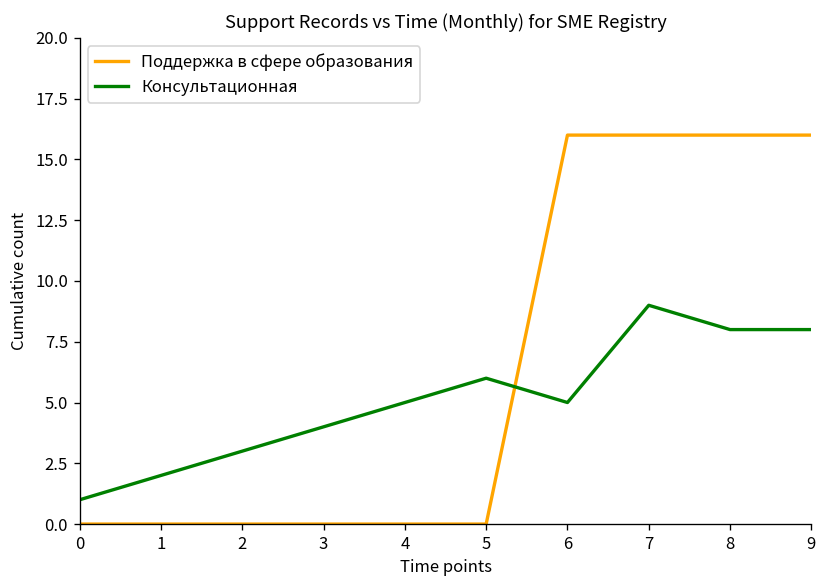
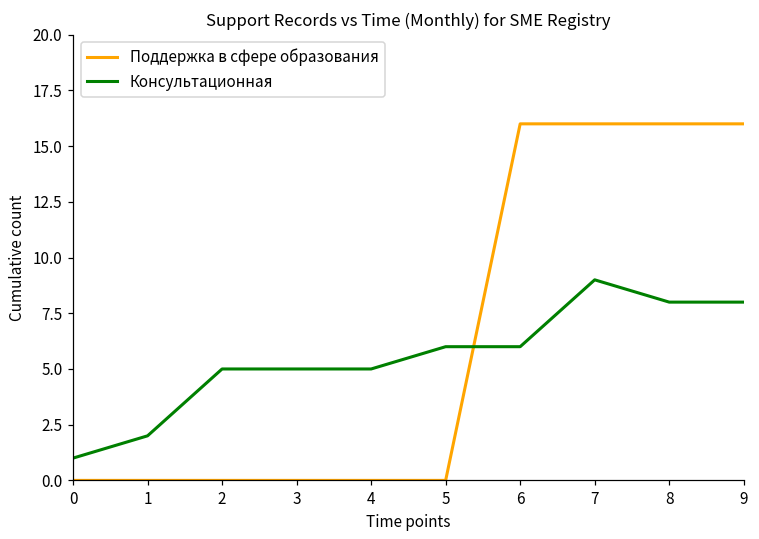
Консультационная, 2: 3 -> 5
Консультационная, 3: 4 -> 5
Консультационная, 6: 5 -> 6
